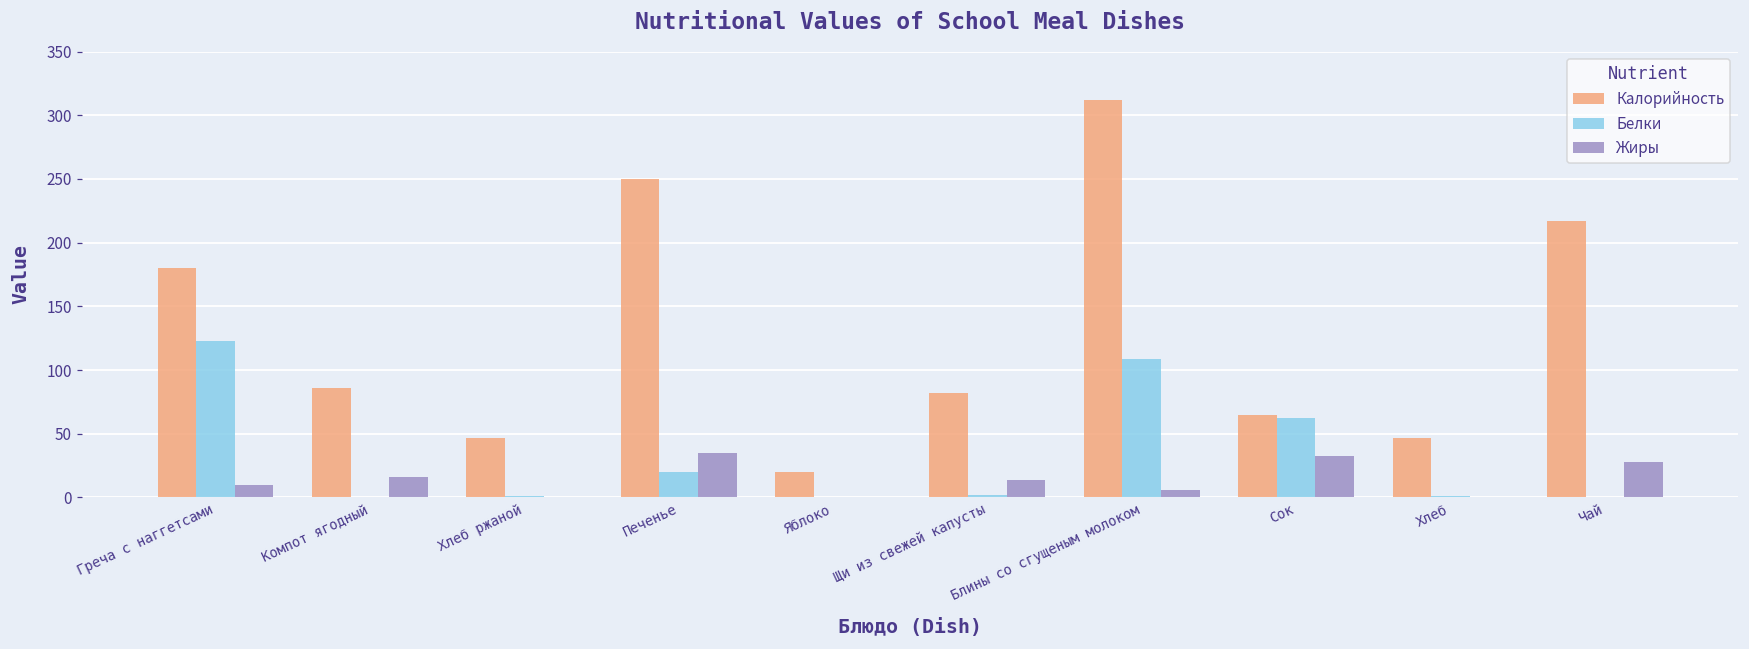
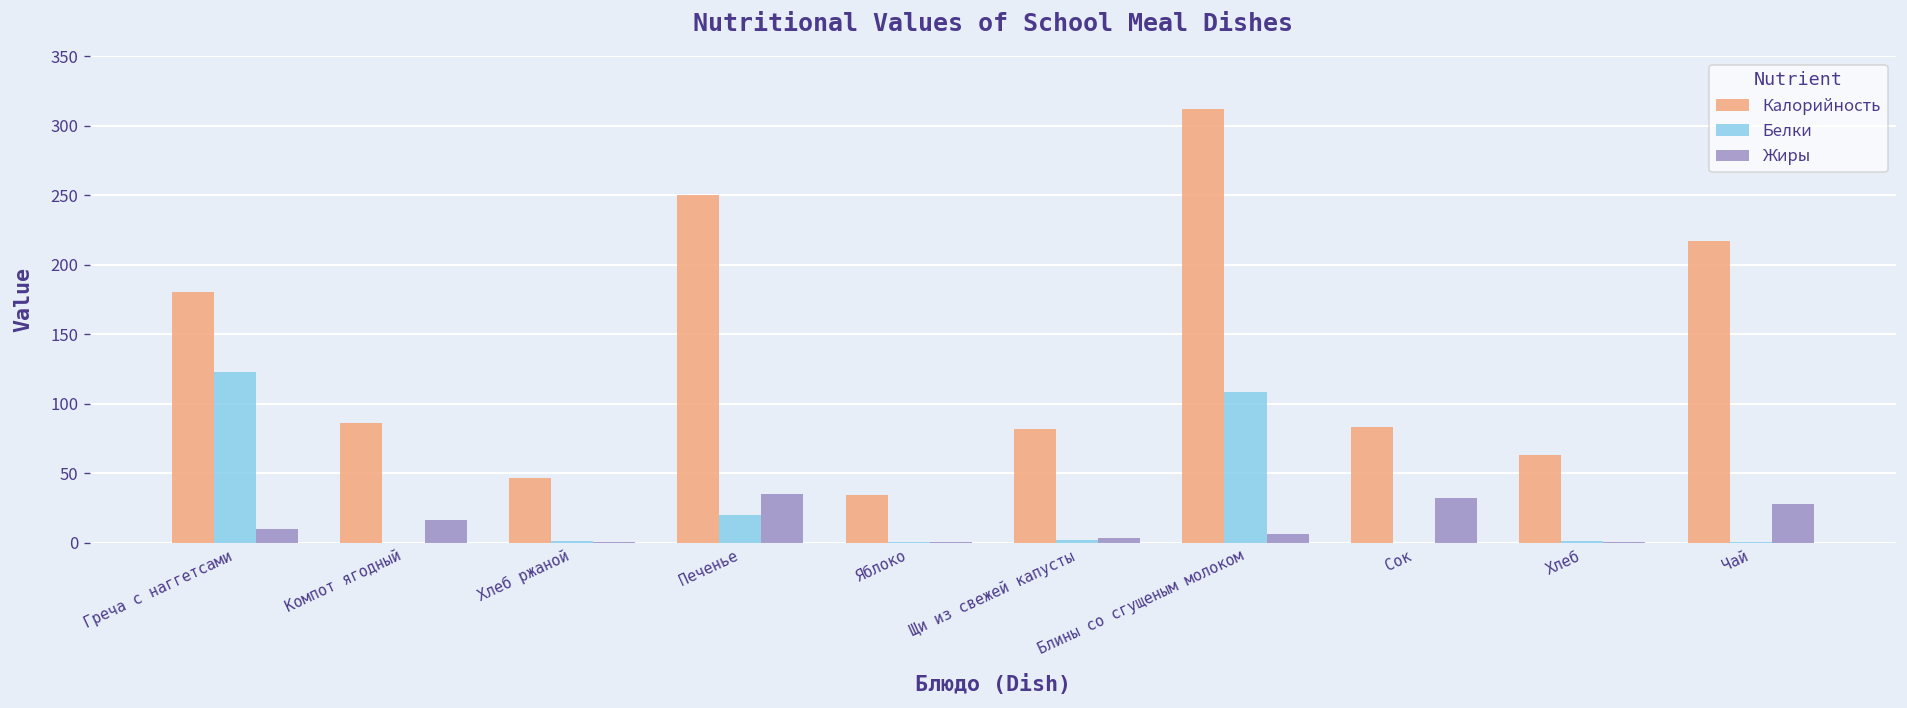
Калорийность, Яблоко: 20 -> 34
Жиры, Щи из свежей капусты: 14 -> 4
Калорийность, Сок: 65 -> 83
Белки, Сок: 63 -> 0
Калорийность, Хлеб: 46 -> 63
